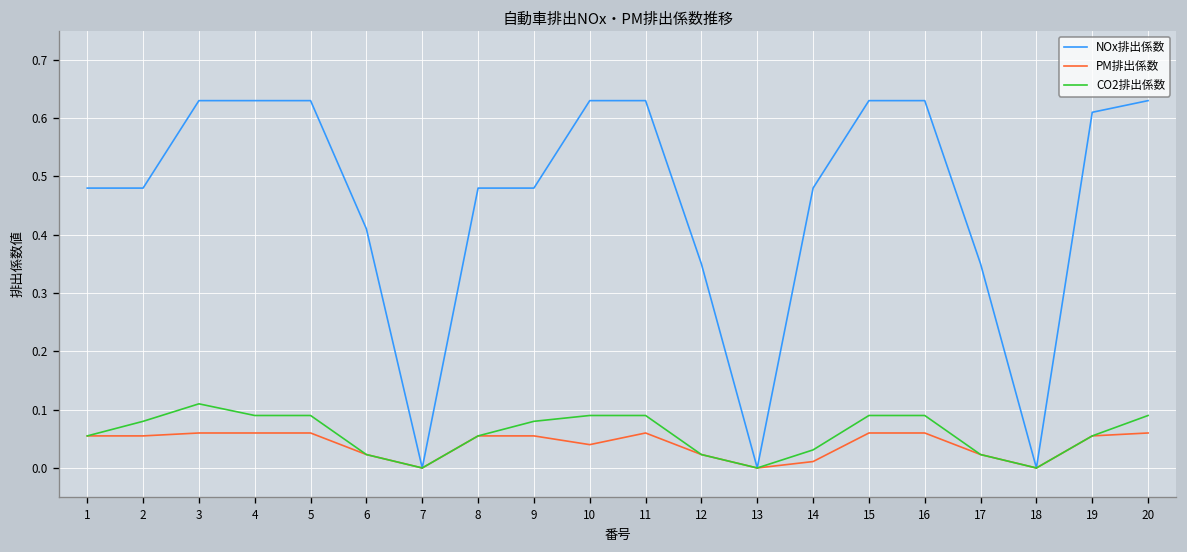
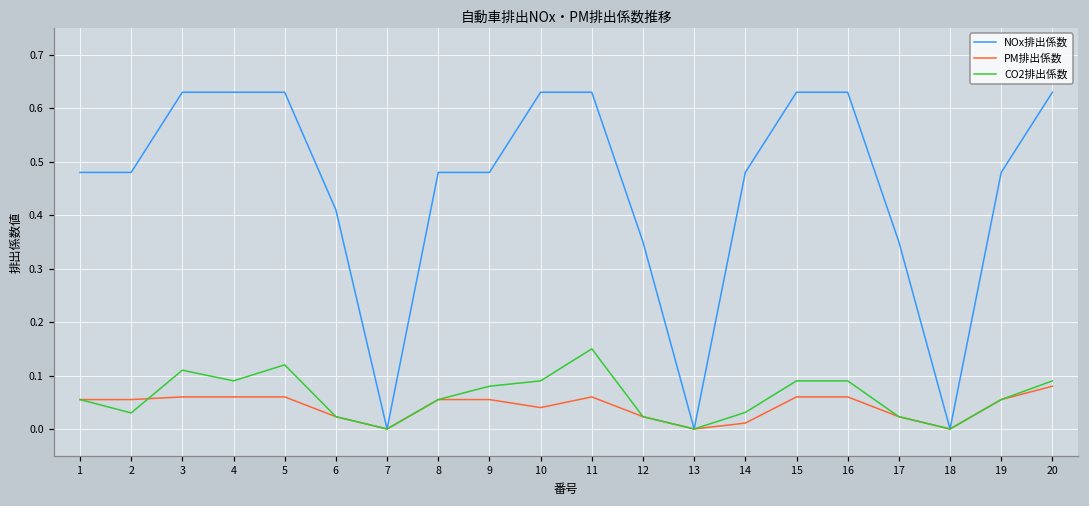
CO2排出係数, 2: 0.08 -> 0.03
CO2排出係数, 5: 0.09 -> 0.12
CO2排出係数, 11: 0.09 -> 0.15
NOx排出係数, 19: 0.61 -> 0.48
PM排出係数, 20: 0.06 -> 0.08
